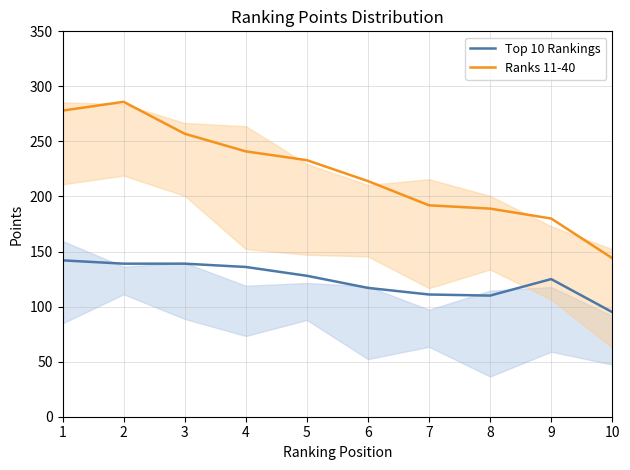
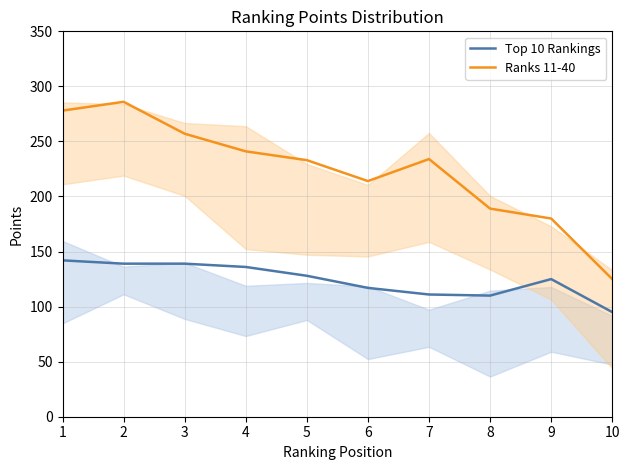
Ranks 11-40, 7: 192 -> 234
Ranks 11-40, 10: 144 -> 125
